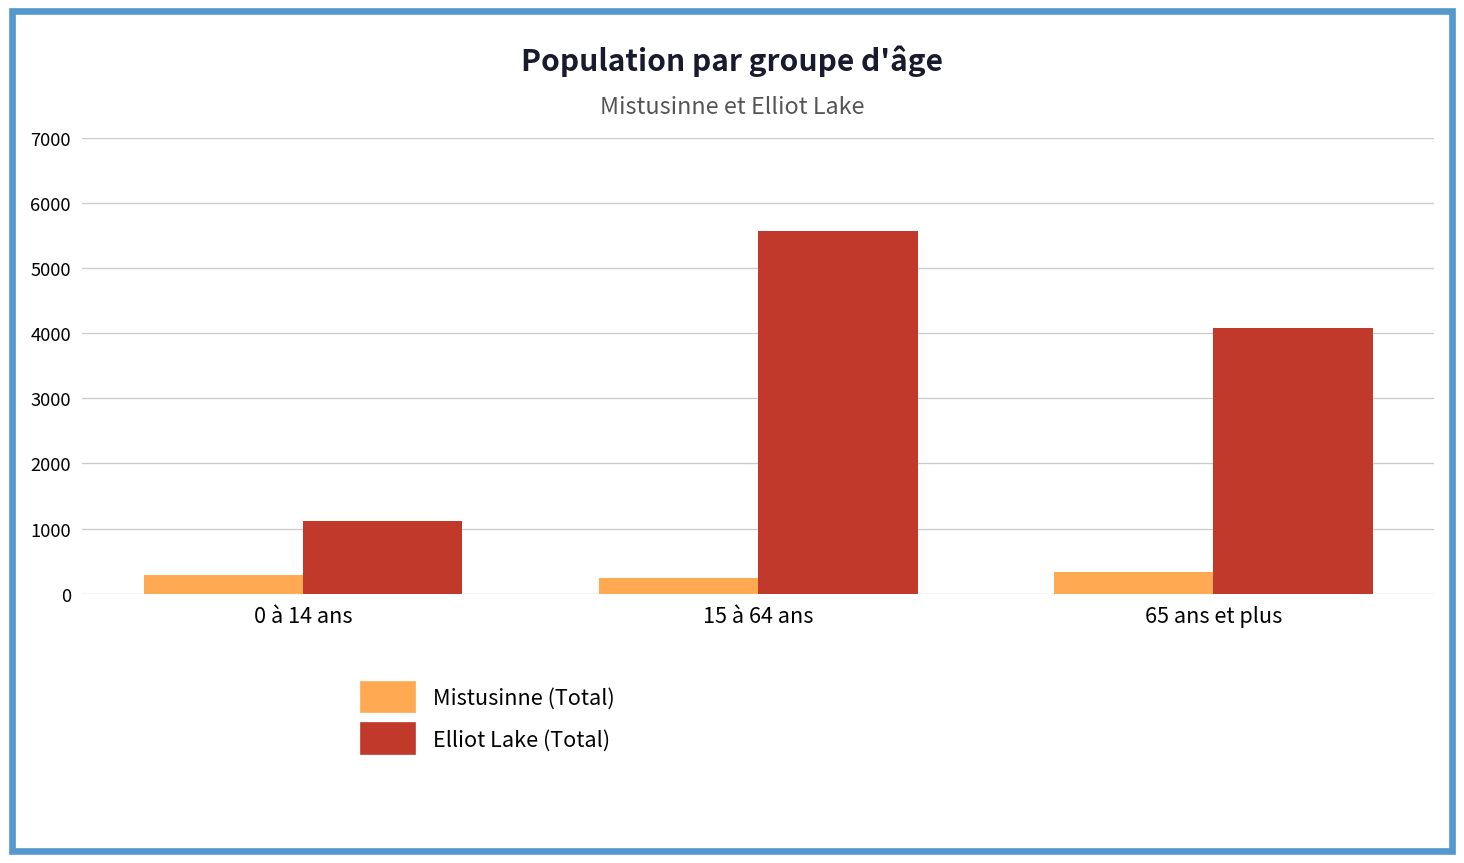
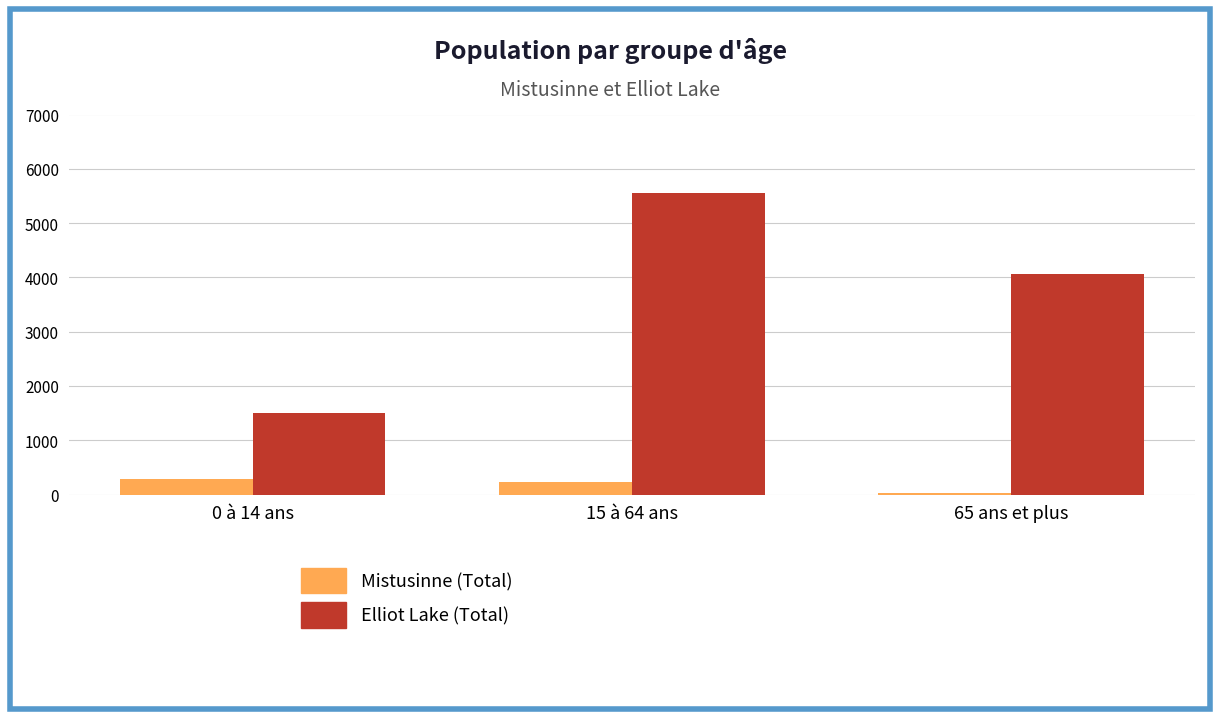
Elliot Lake (Total), 0 à 14 ans: 1100 -> 1500
Mistusinne (Total), 65 ans et plus: 300 -> 0
